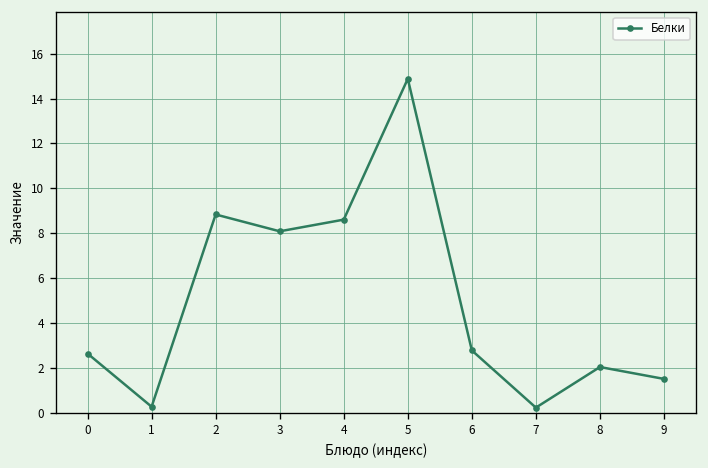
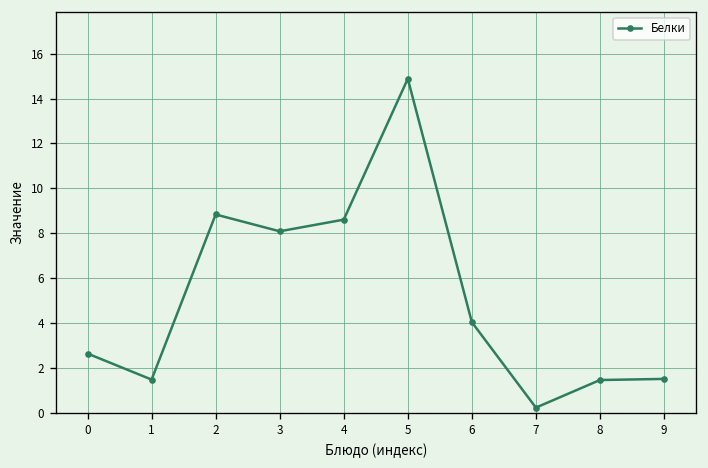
1: 0.3 -> 1.5
6: 2.8 -> 4.0
8: 2.0 -> 1.5
